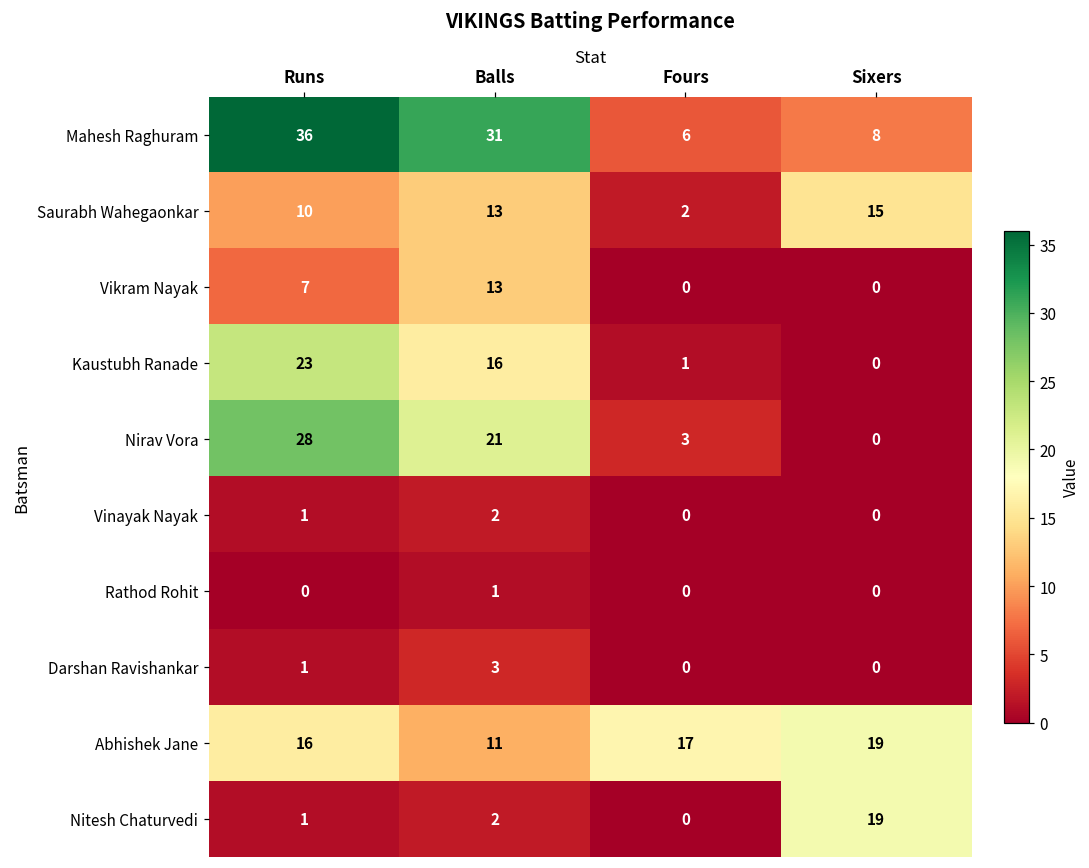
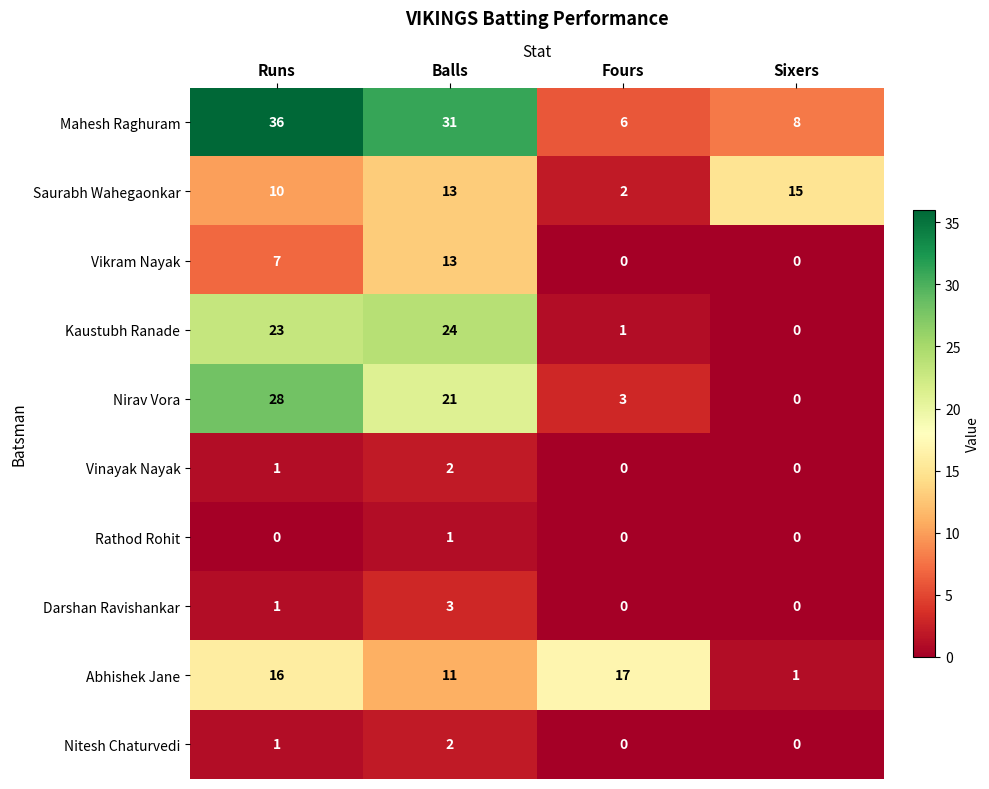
Kaustubh Ranade, Balls: 16 -> 24
Abhishek Jane, Sixers: 19 -> 1
Nitesh Chaturvedi, Sixers: 19 -> 0
